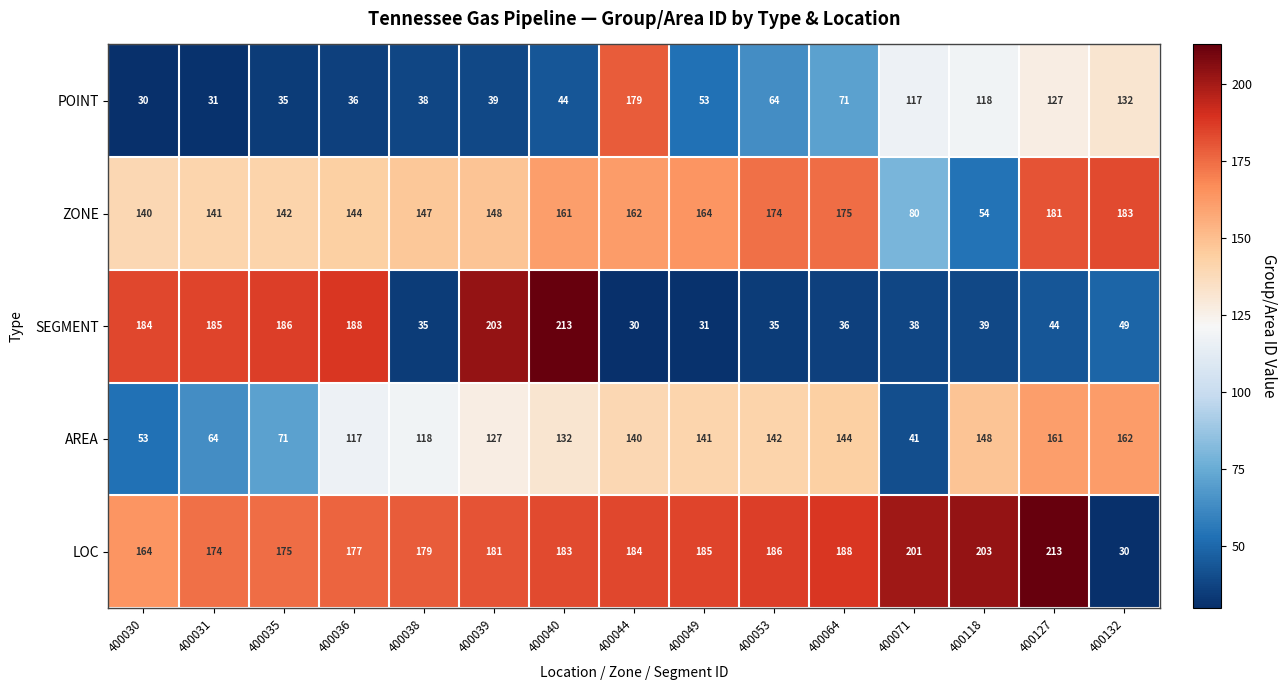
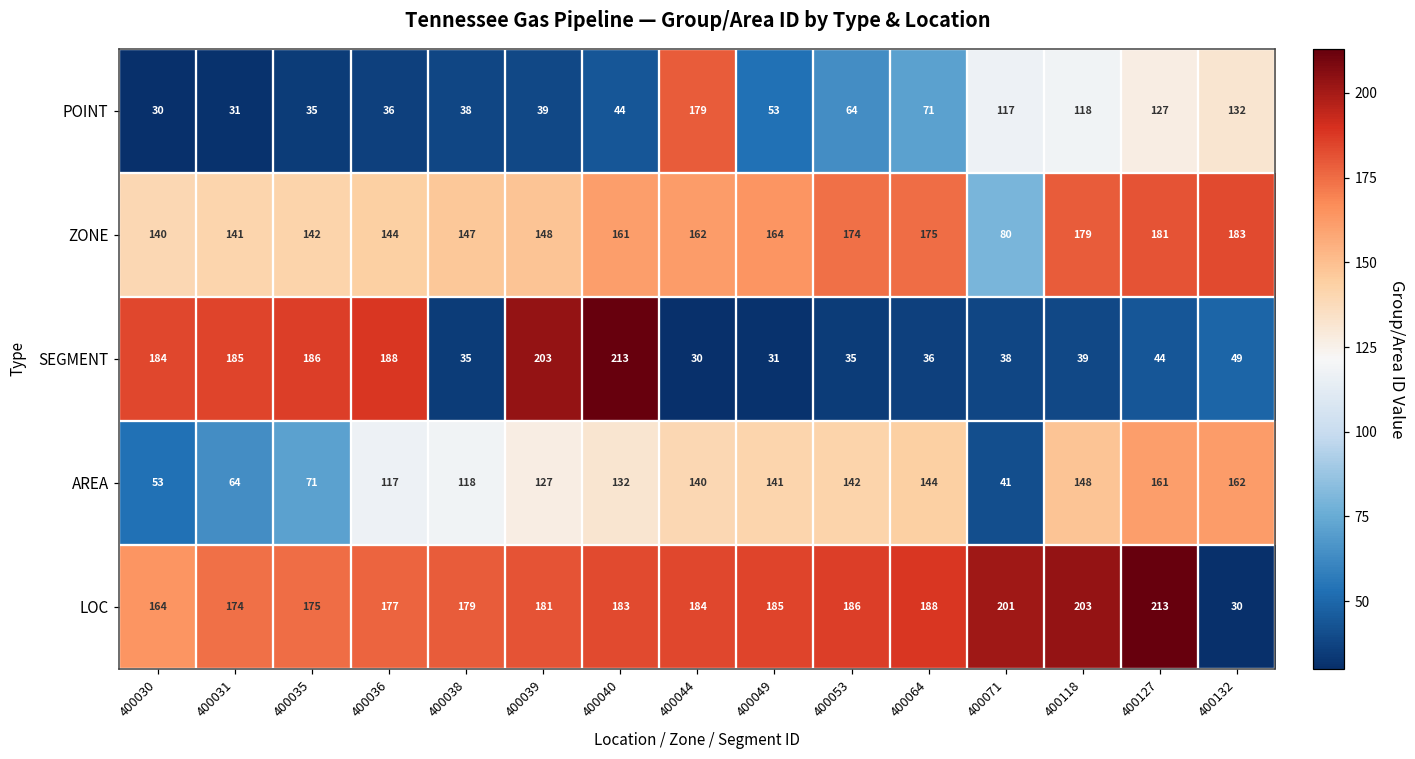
ZONE, 400118: 54 -> 179
